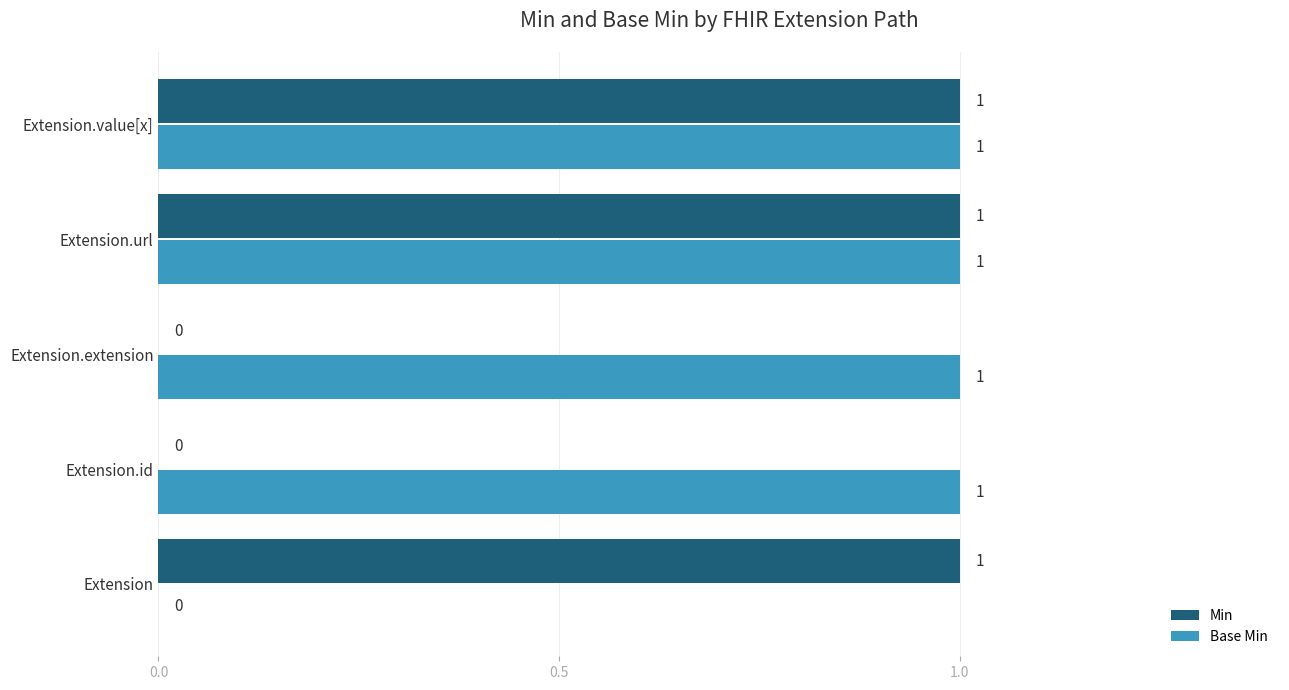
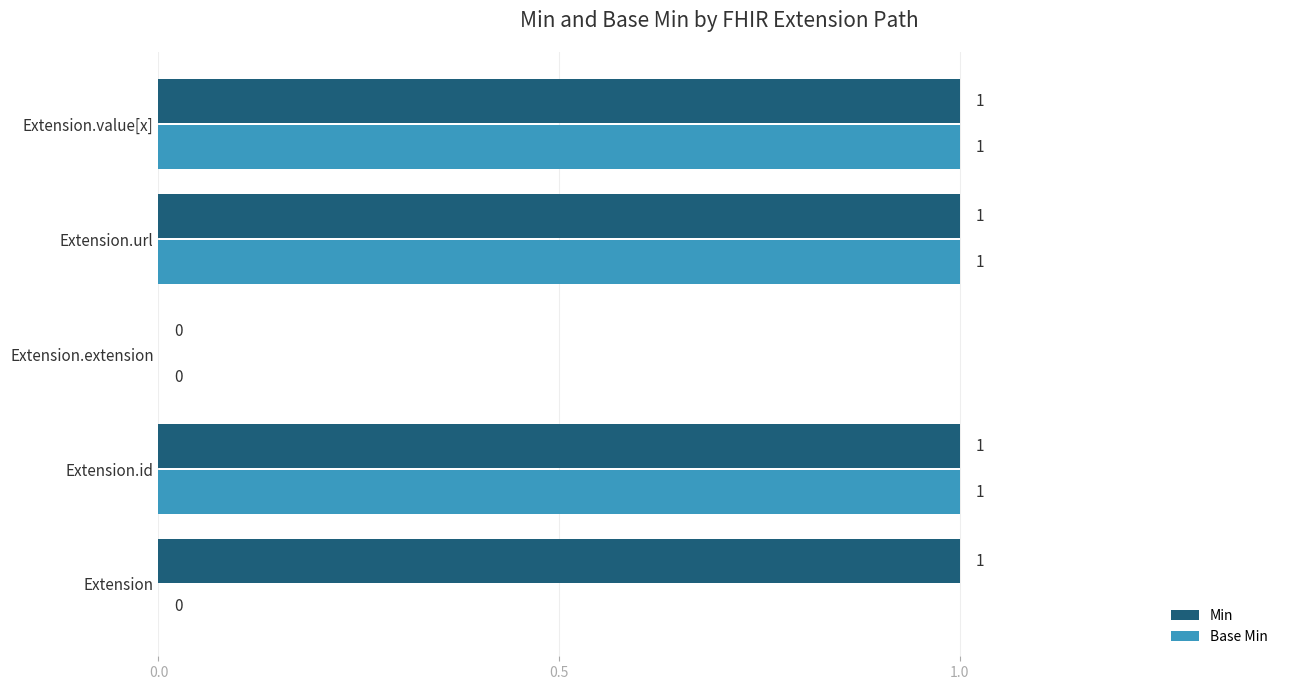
Base Min, Extension.extension: 1 -> 0
Min, Extension.id: 0 -> 1
